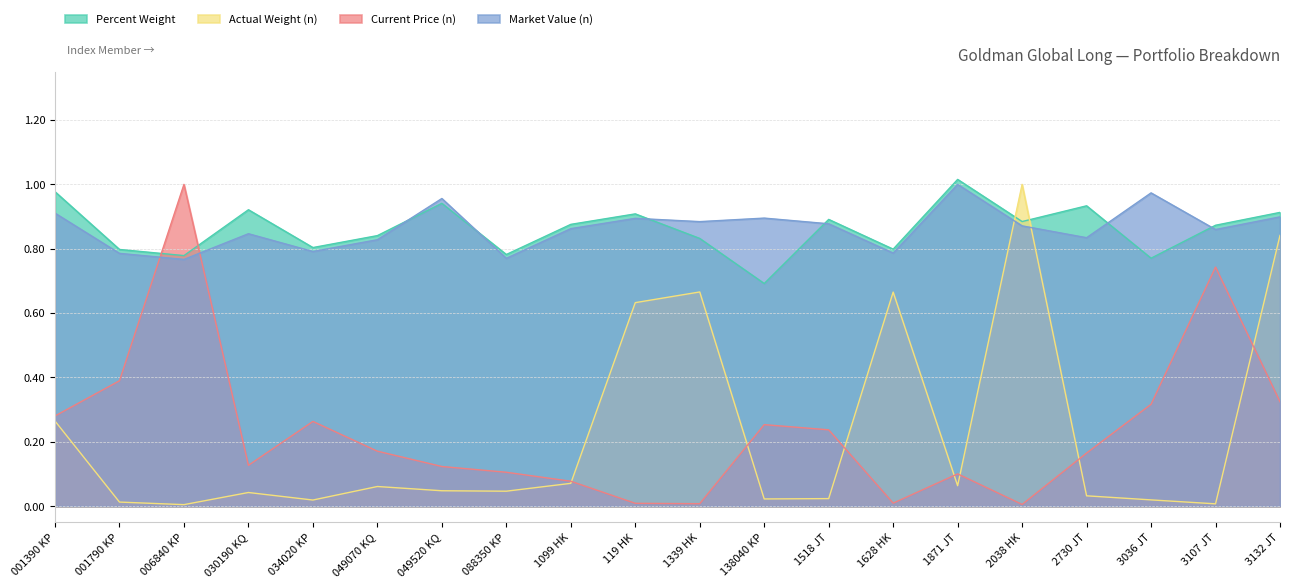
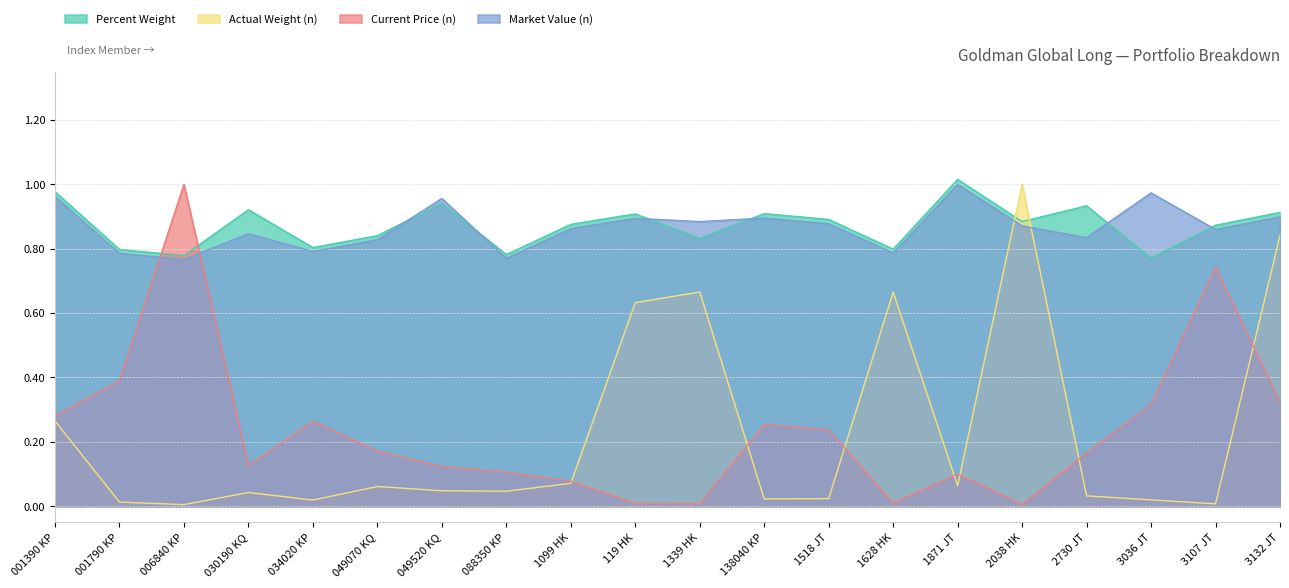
Market Value (n), 001390 KP: 0.91 -> 0.96
Percent Weight, 138040 KP: 0.69 -> 0.91
